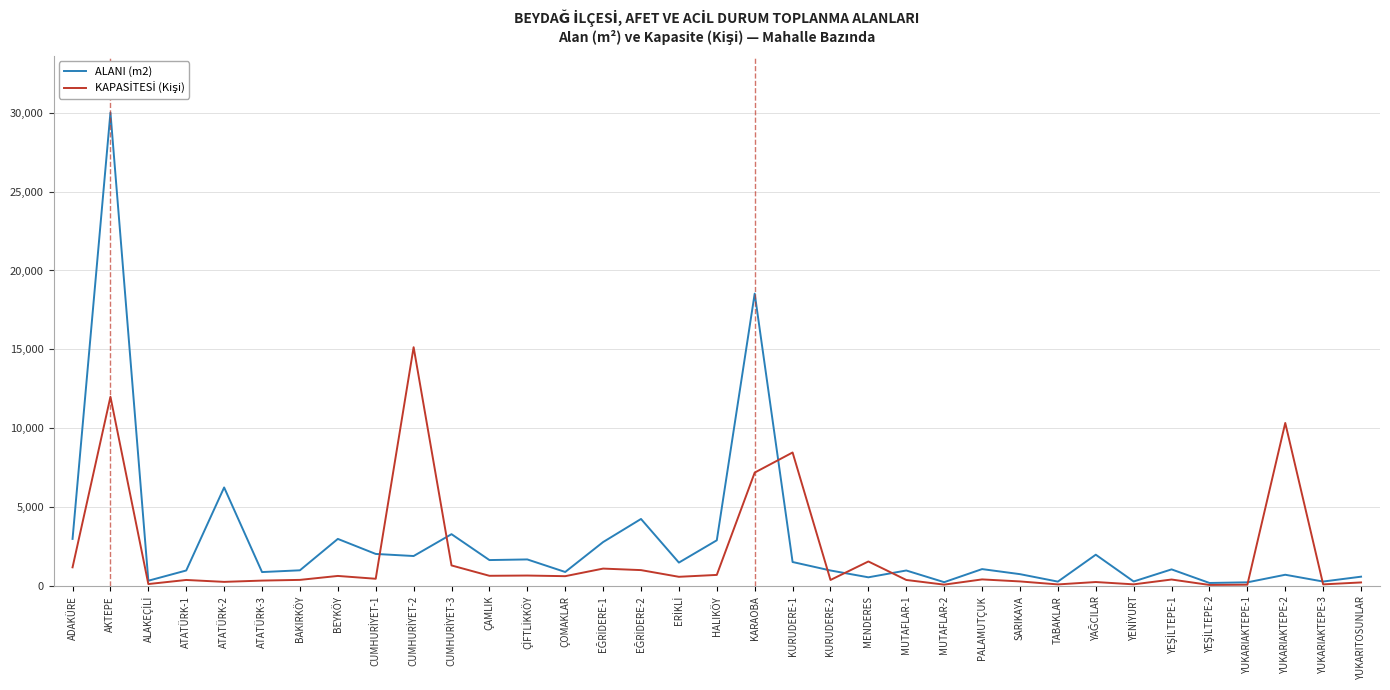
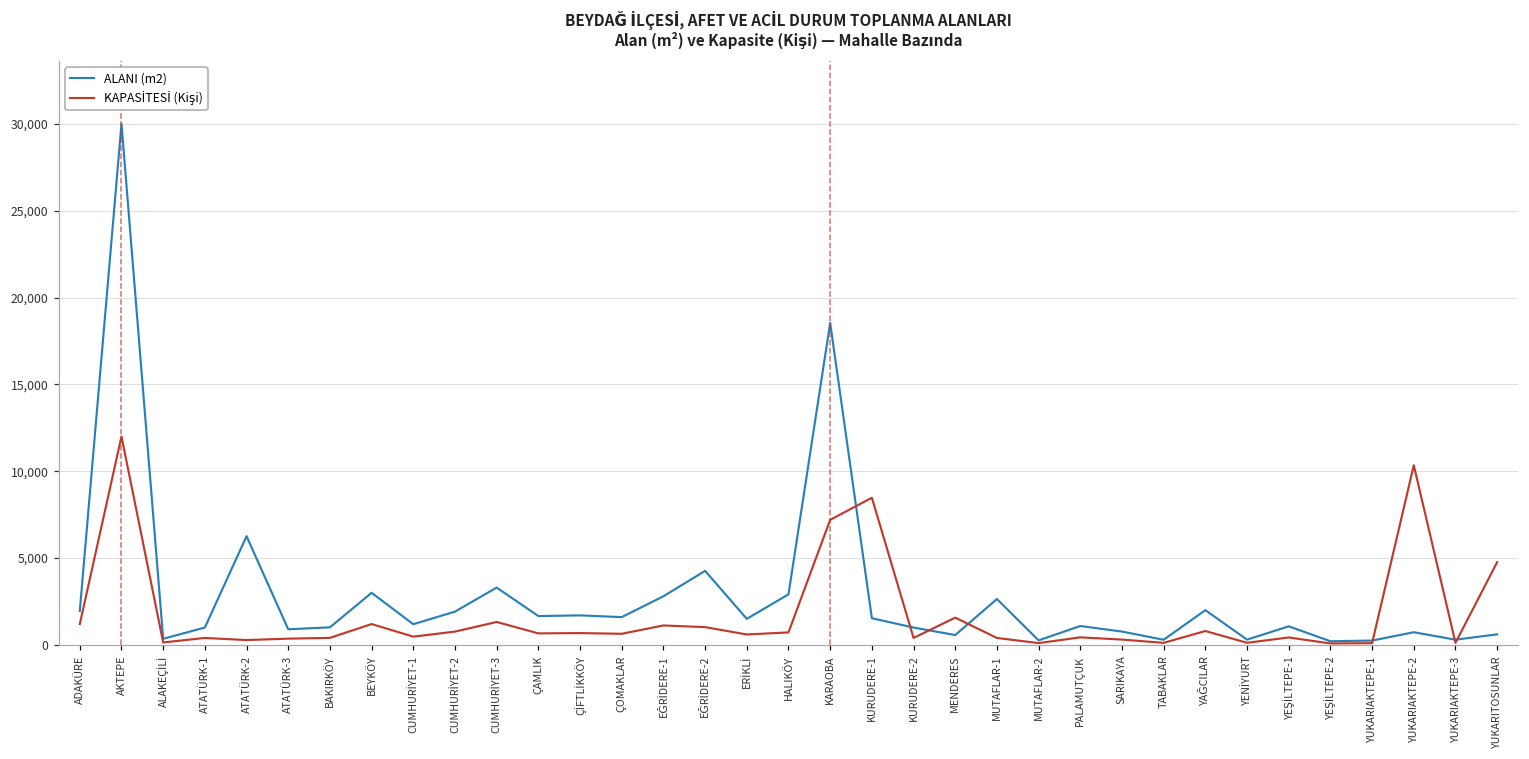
ALANI (m2), ADAKÜRE: 3,000 -> 2,000
KAPASİTESİ (Kişi), BEYKÖY: 700 -> 1,200
ALANI (m2), CUMHURİYET-1: 2,000 -> 1,200
KAPASİTESİ (Kişi), CUMHURİYET-2: 15,100 -> 800
ALANI (m2), ÇOMAKLAR: 900 -> 1,600
ALANI (m2), MUTAFLAR-1: 1,000 -> 2,600
KAPASİTESİ (Kişi), YAĞCILAR: 300 -> 800
KAPASİTESİ (Kişi), YUKARITOSUNLAR: 200 -> 4,800
